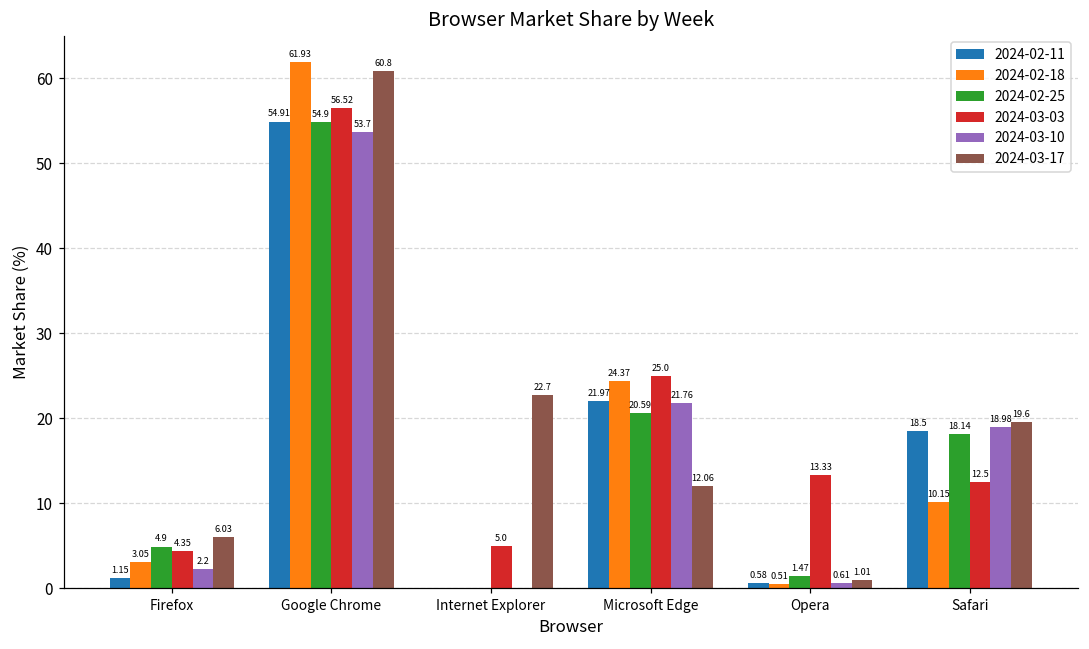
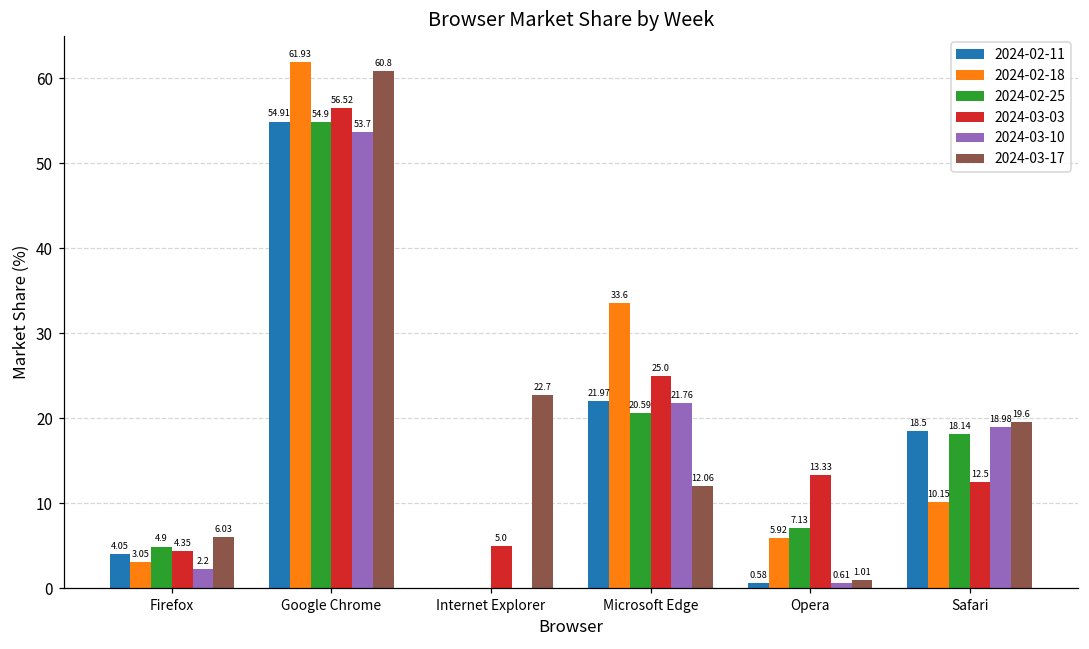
2024-02-11, Firefox: 1.15 -> 4.05
2024-02-18, Microsoft Edge: 24.37 -> 33.6
2024-02-18, Opera: 0.51 -> 5.92
2024-02-25, Opera: 1.47 -> 7.13
